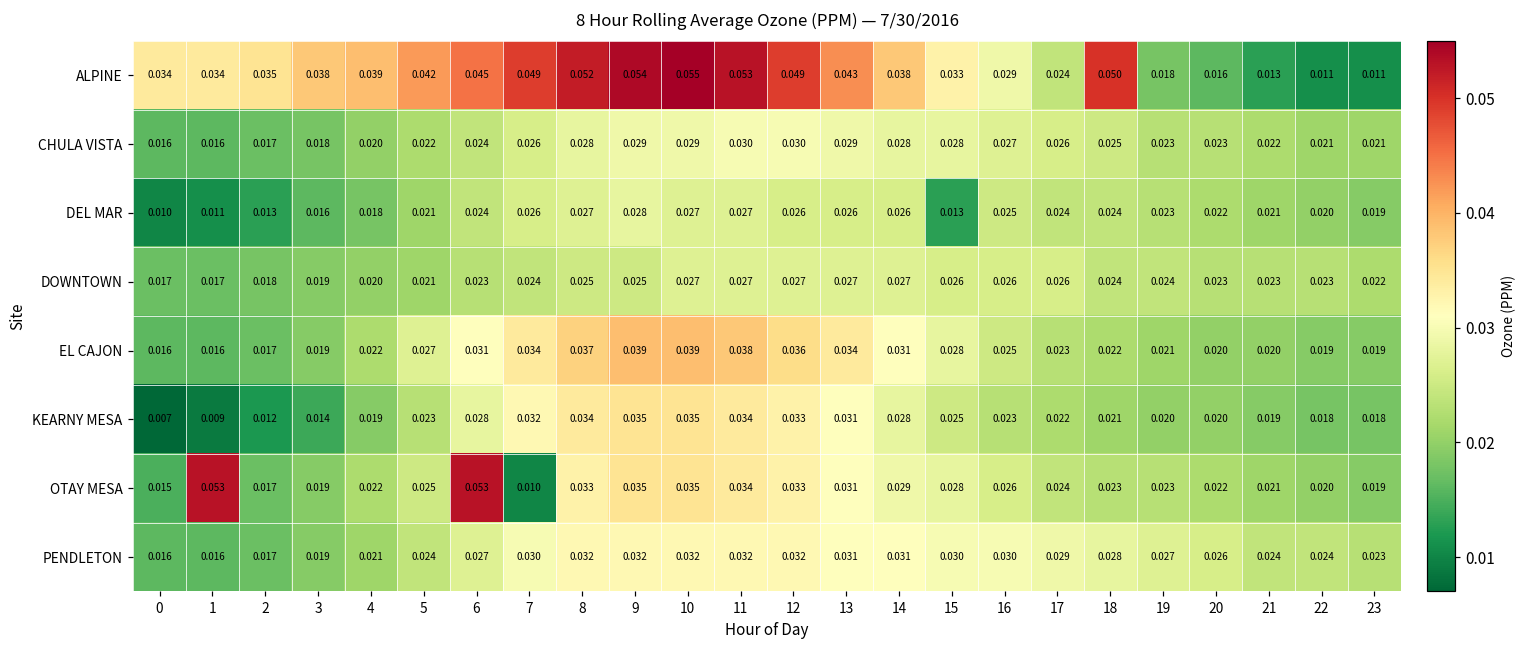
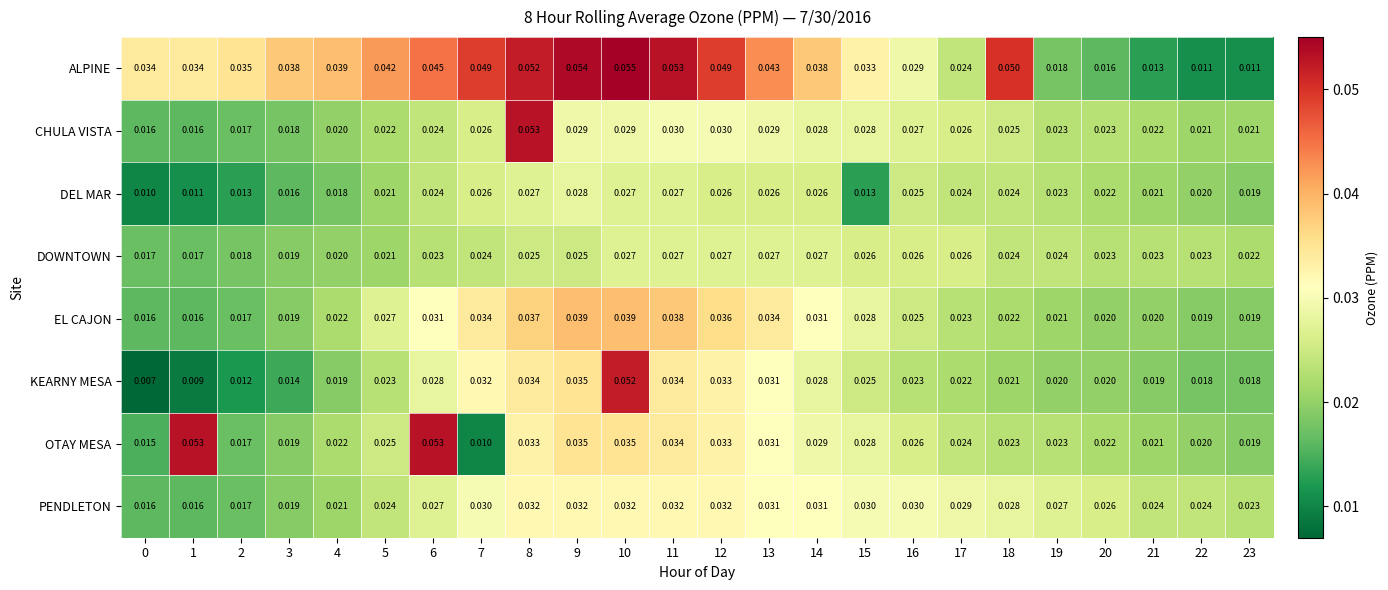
CHULA VISTA, 8: 0.028 -> 0.053
KEARNY MESA, 10: 0.035 -> 0.052
